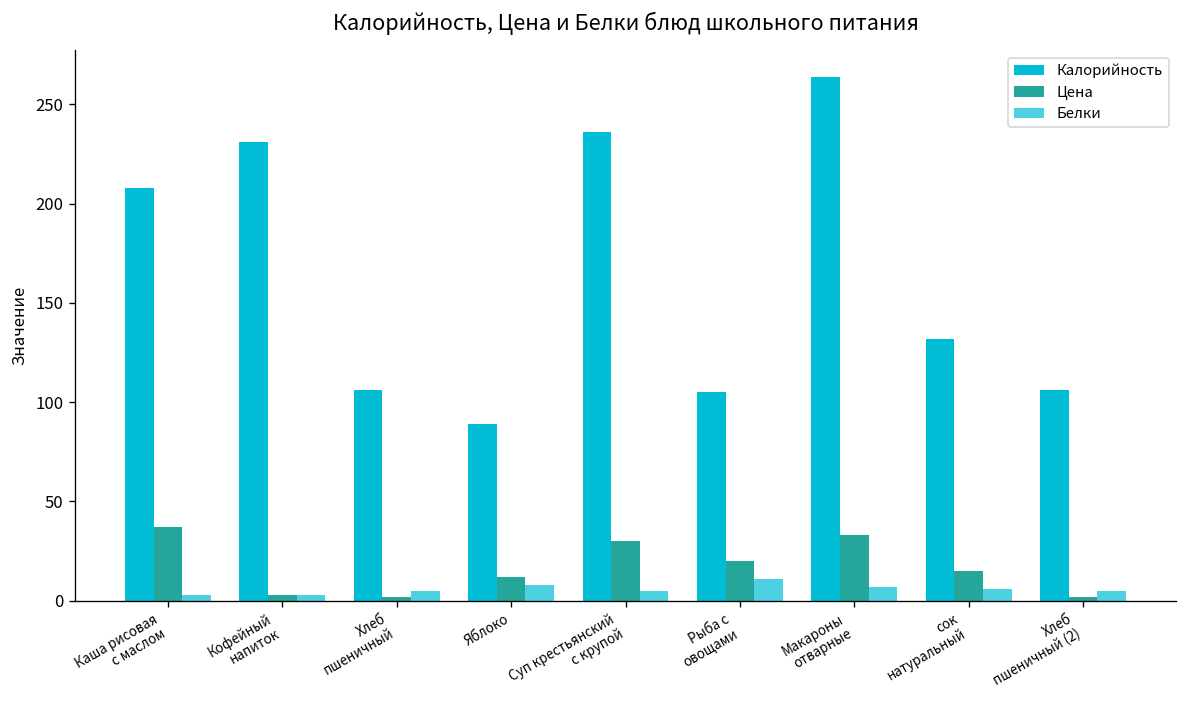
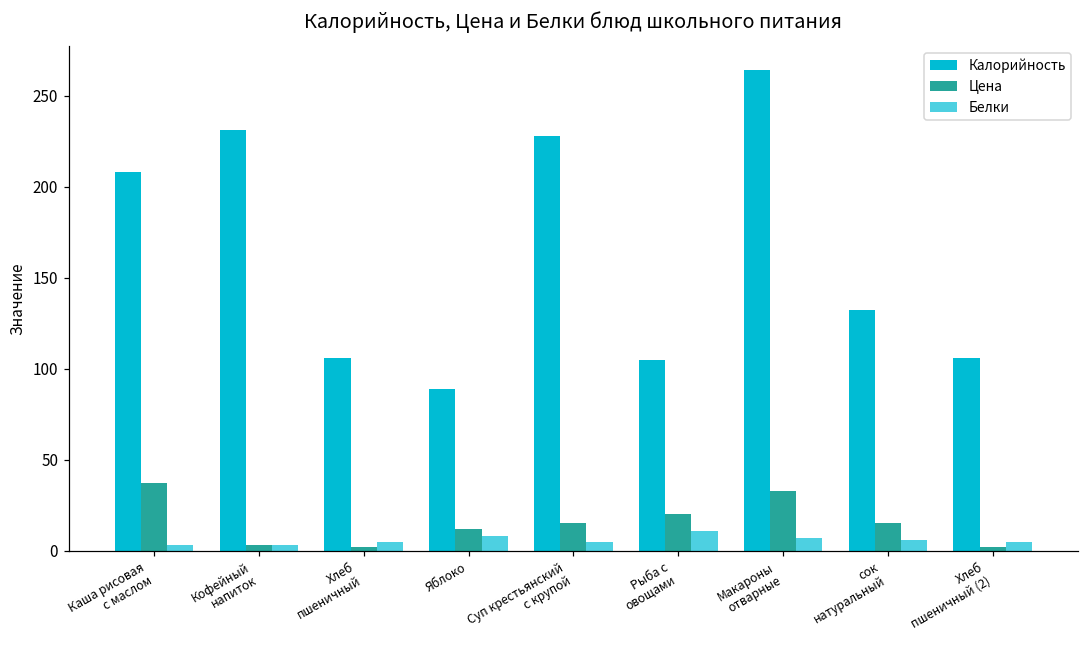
Калорийность, Суп крестьянский с крупой: 236 -> 228
Цена, Суп крестьянский с крупой: 30 -> 15
